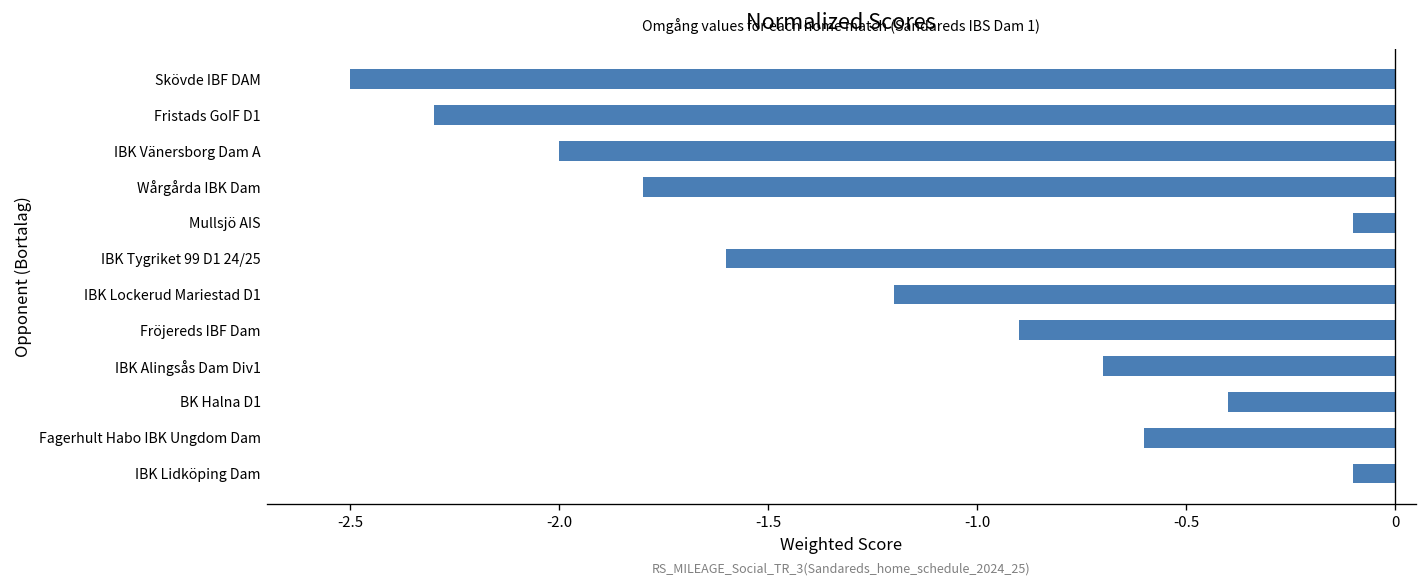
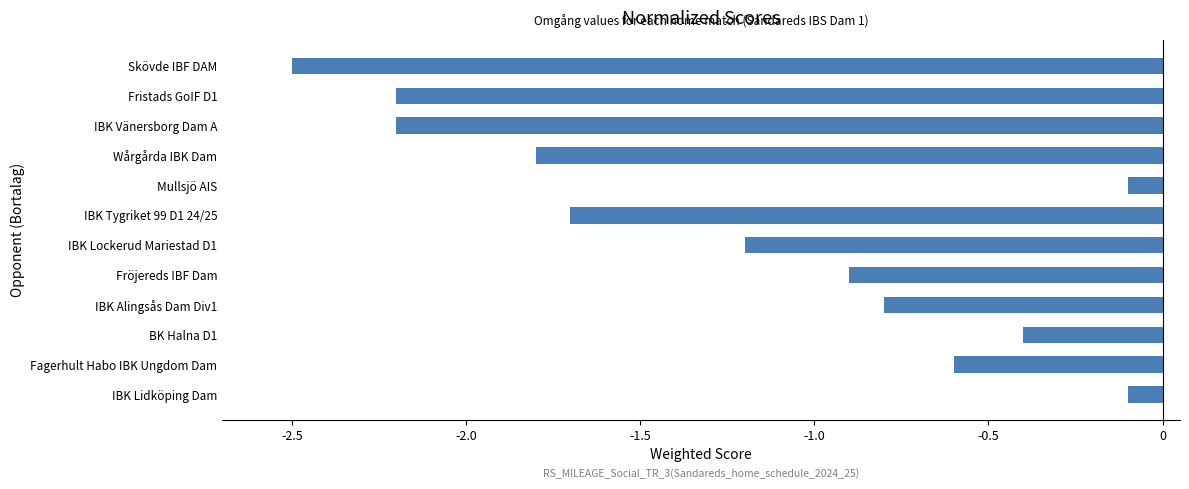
Fristads GoIF D1: -2.30 -> -2.20
IBK Vänersborg Dam A: -2.00 -> -2.20
IBK Tygriket 99 D1 24/25: -1.60 -> -1.70
IBK Alingsås Dam Div1: -0.70 -> -0.80
